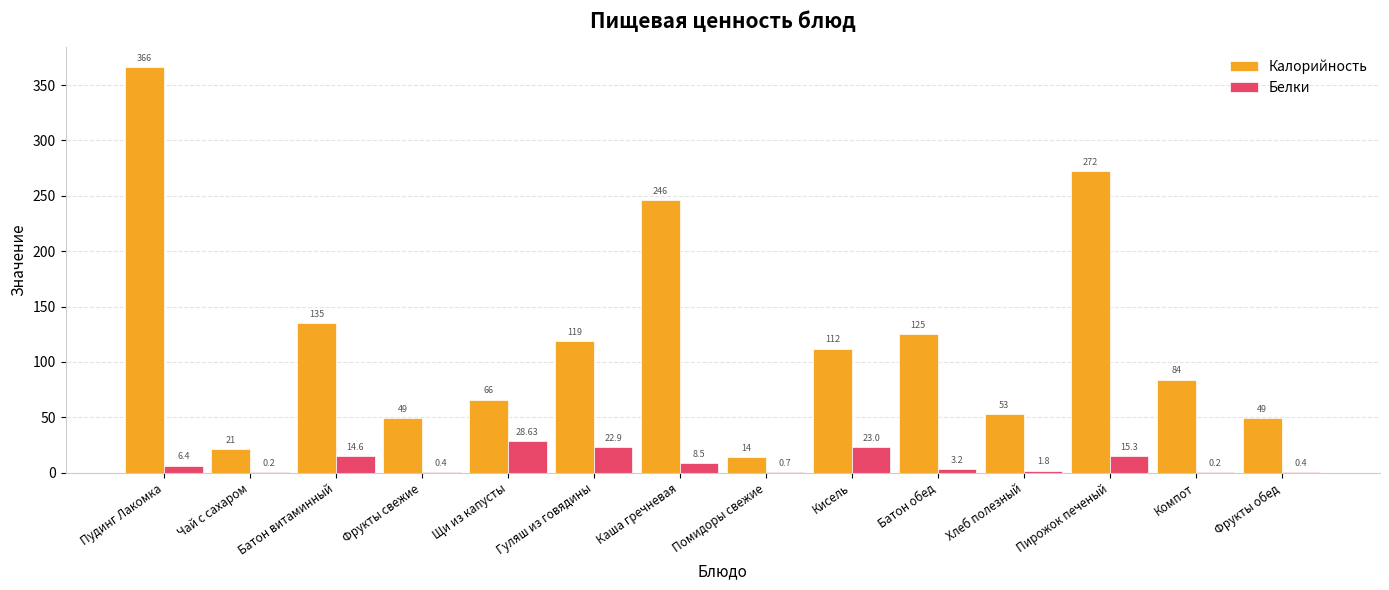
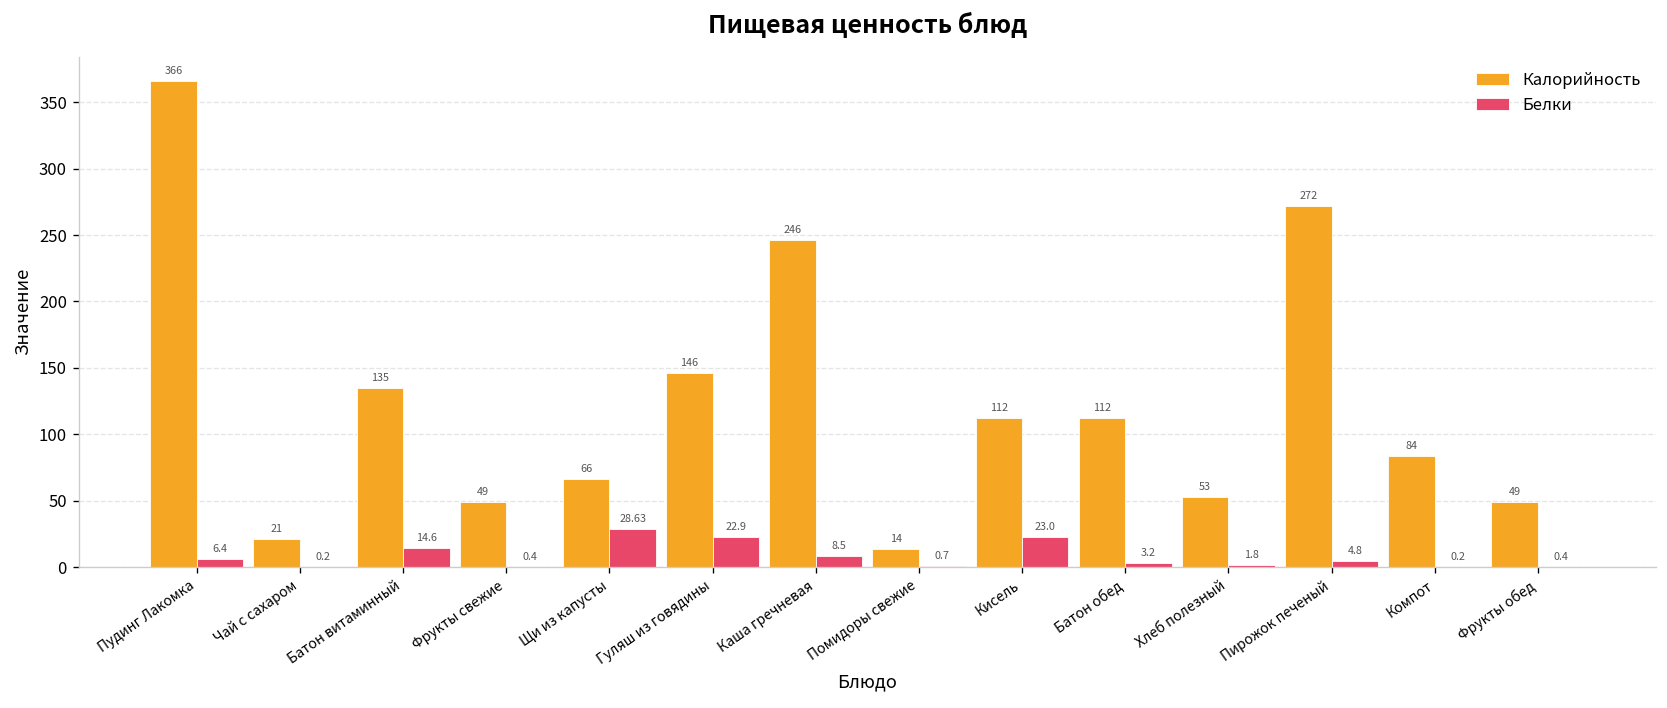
Калорийность, Гуляш из говядины: 119 -> 146
Калорийность, Батон обед: 125 -> 112
Белки, Пирожок печеный: 15.3 -> 4.8
